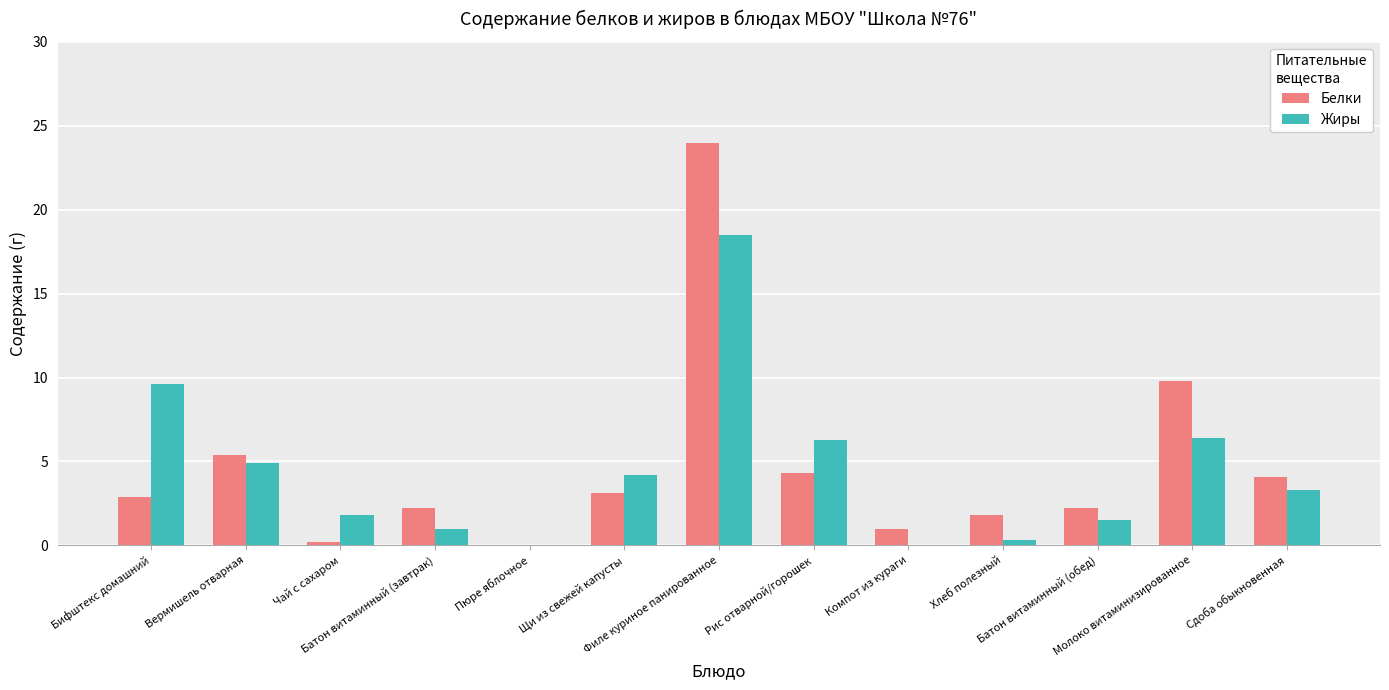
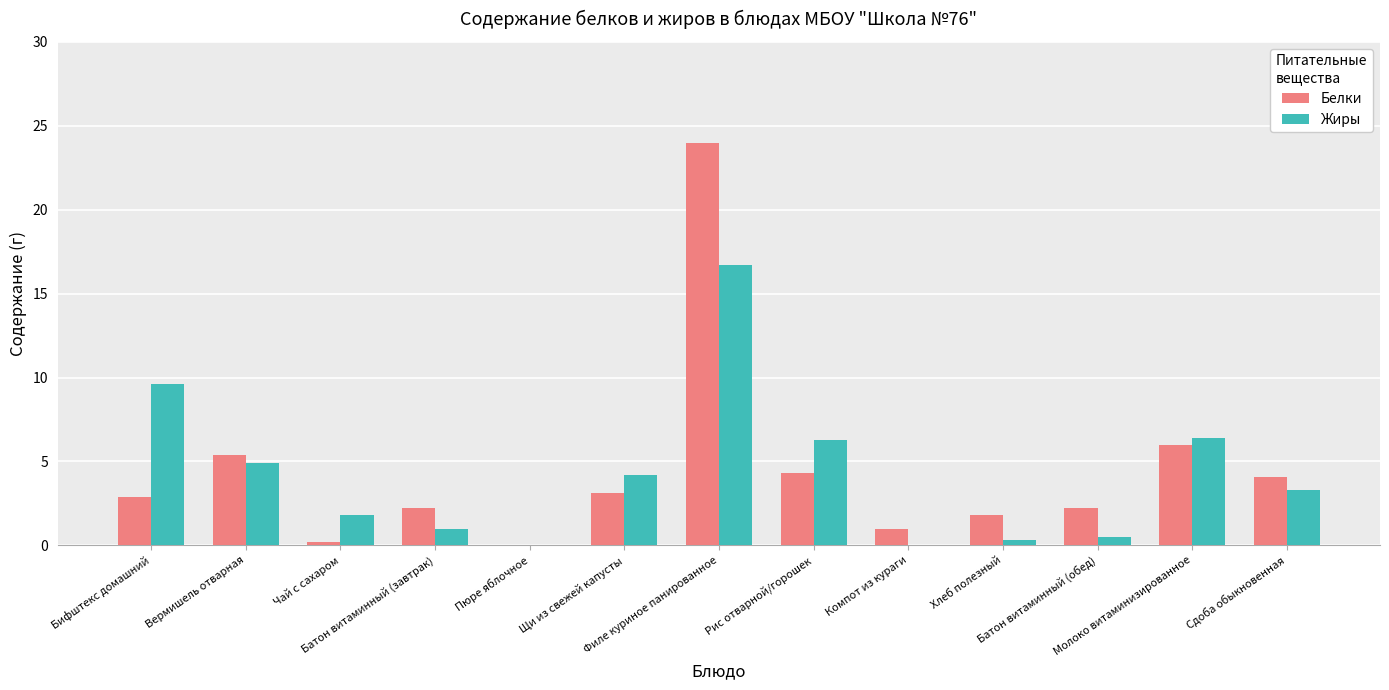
Жиры, Филе куриное панированное: 18.5 -> 16.7
Жиры, Батон витаминный (обед): 1.5 -> 0.5
Белки, Молоко витаминизированное: 9.8 -> 6.0
